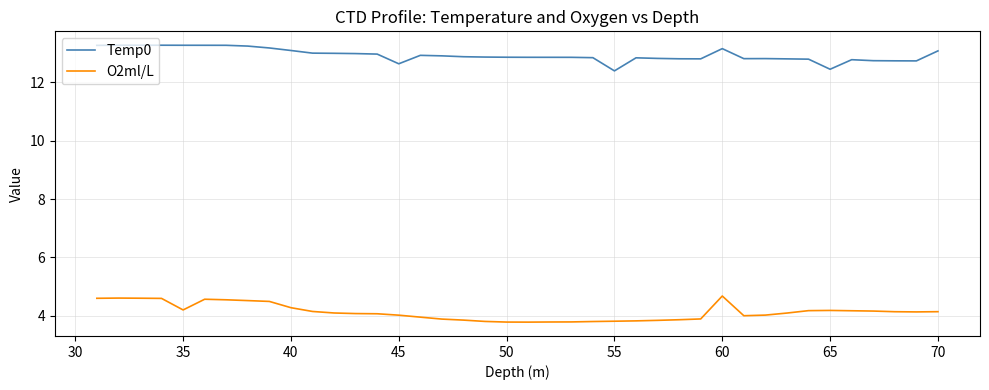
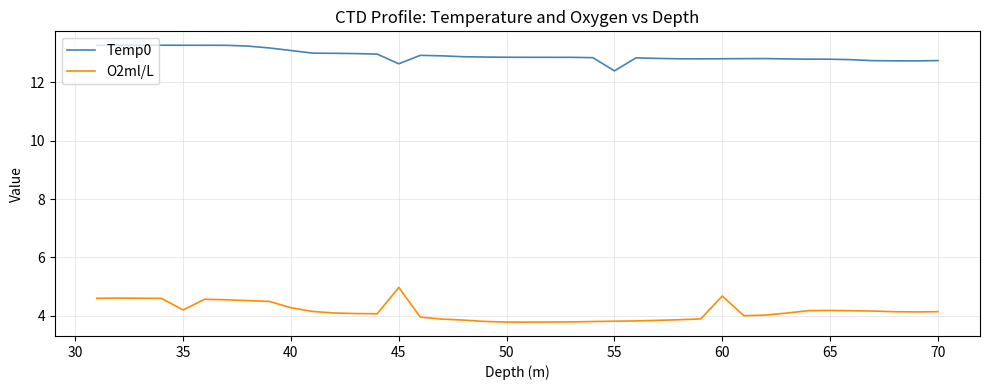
O2ml/L, 45: 4.0 -> 5.0
Temp0, 60: 13.2 -> 12.8
Temp0, 65: 12.5 -> 12.8
Temp0, 70: 13.1 -> 12.8
